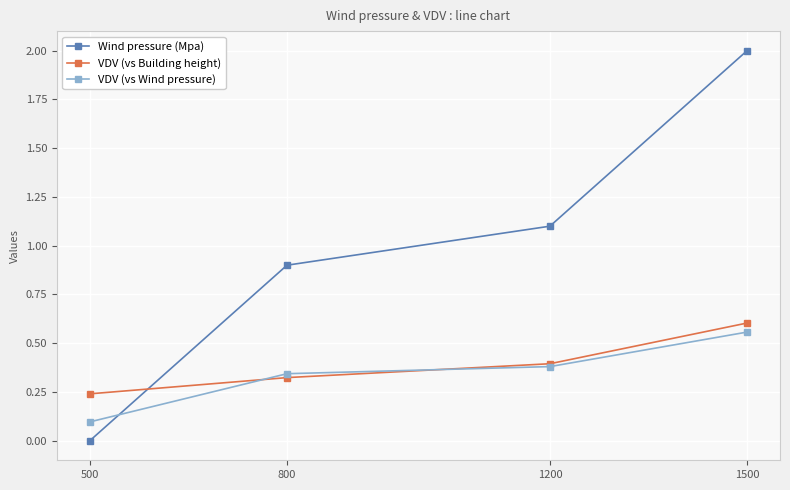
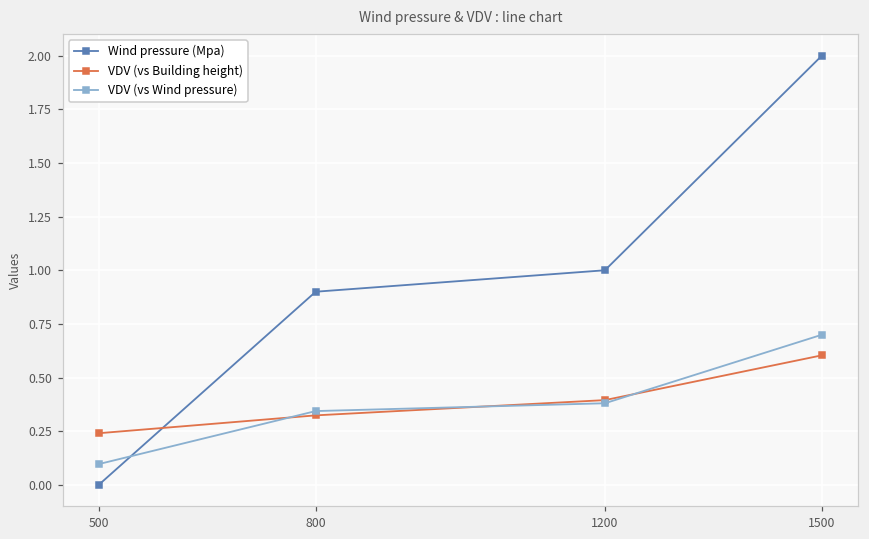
Wind pressure (Mpa), 1200: 1.1 -> 1.0
VDV (vs Wind pressure), 1500: 0.56 -> 0.70
